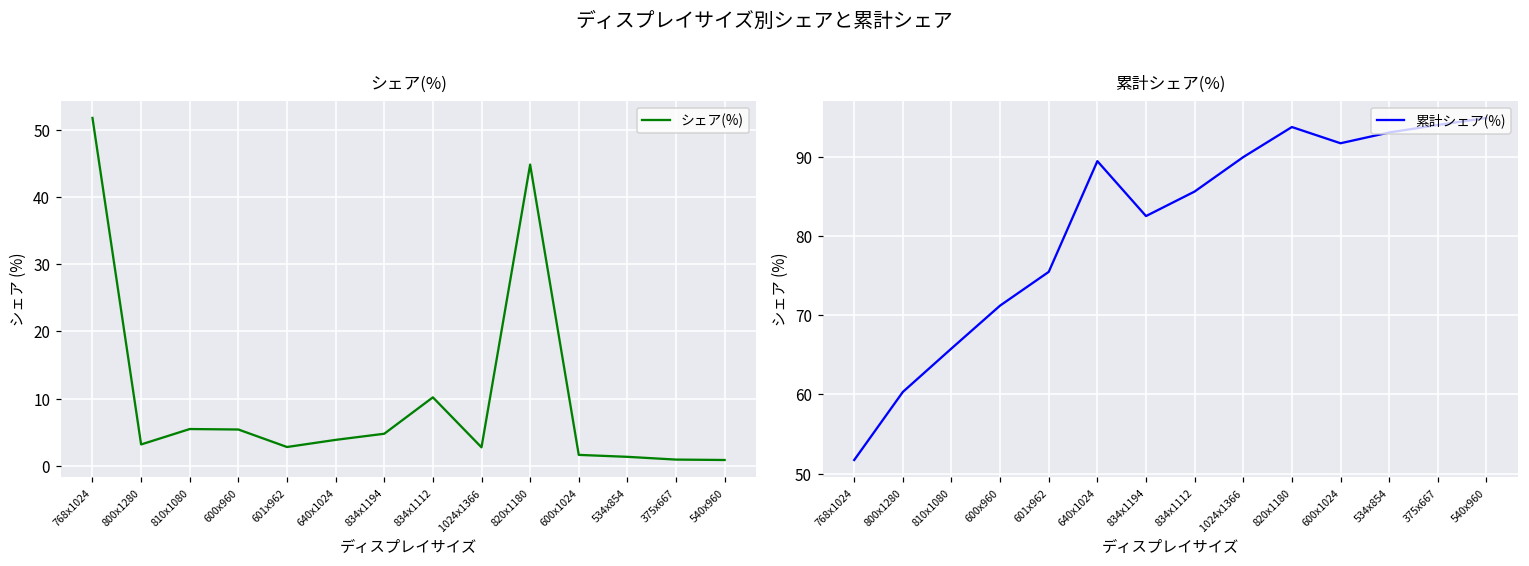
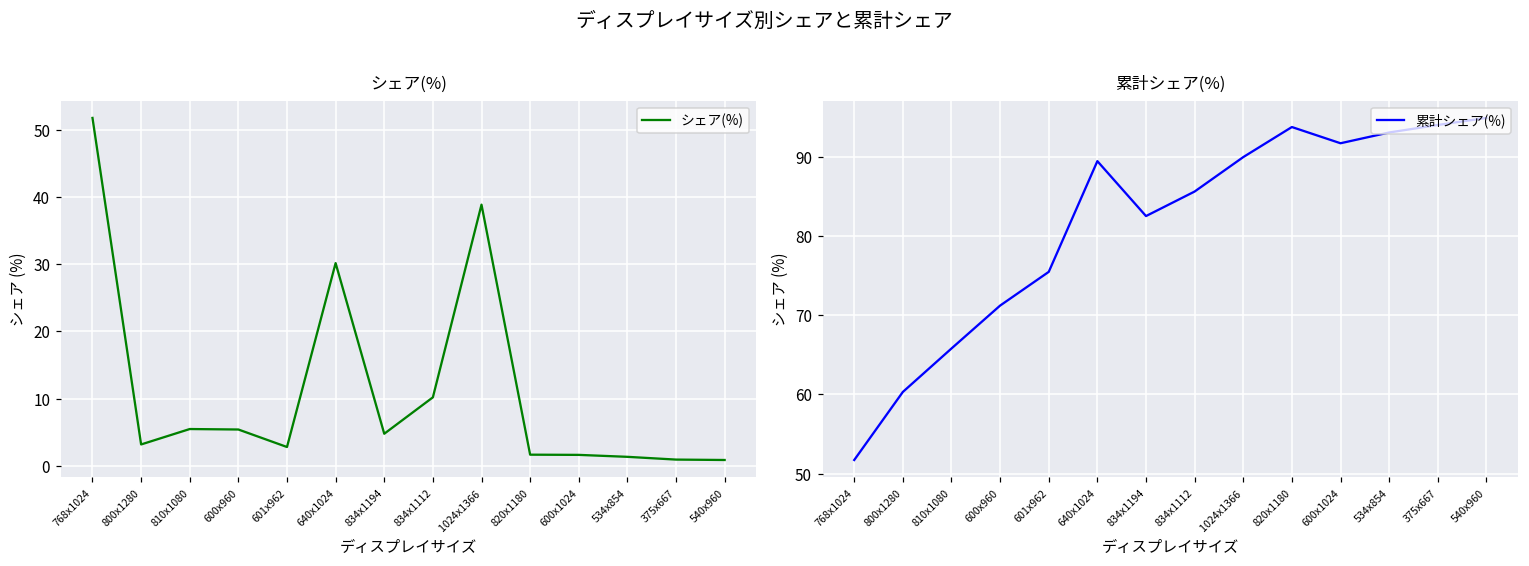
シェア(%), 640x1024: 4 -> 30
シェア(%), 1024x1366: 3 -> 39
シェア(%), 820x1180: 45 -> 2
